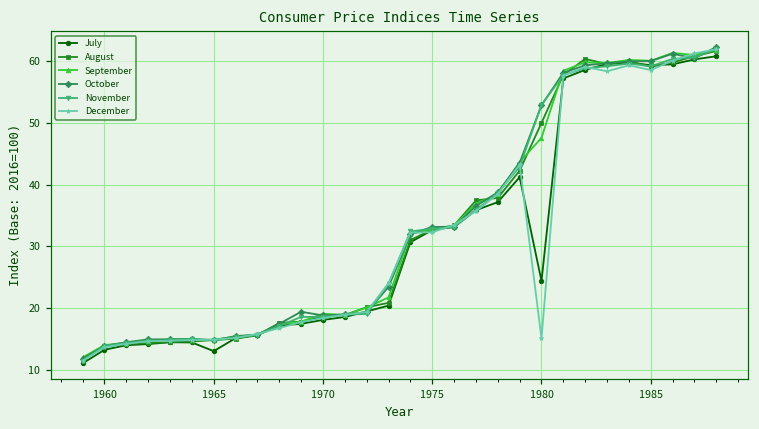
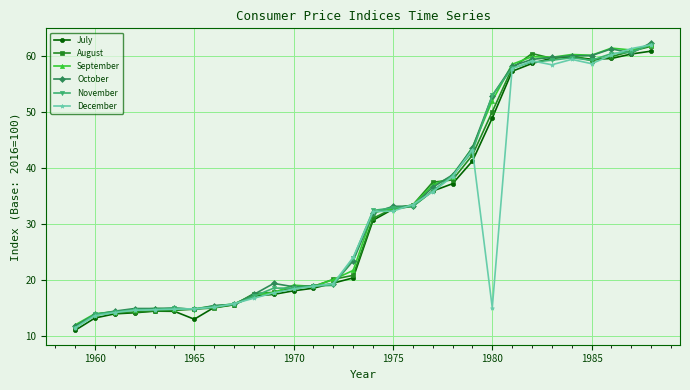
July, 1980: 24 -> 49
September, 1980: 48 -> 52
